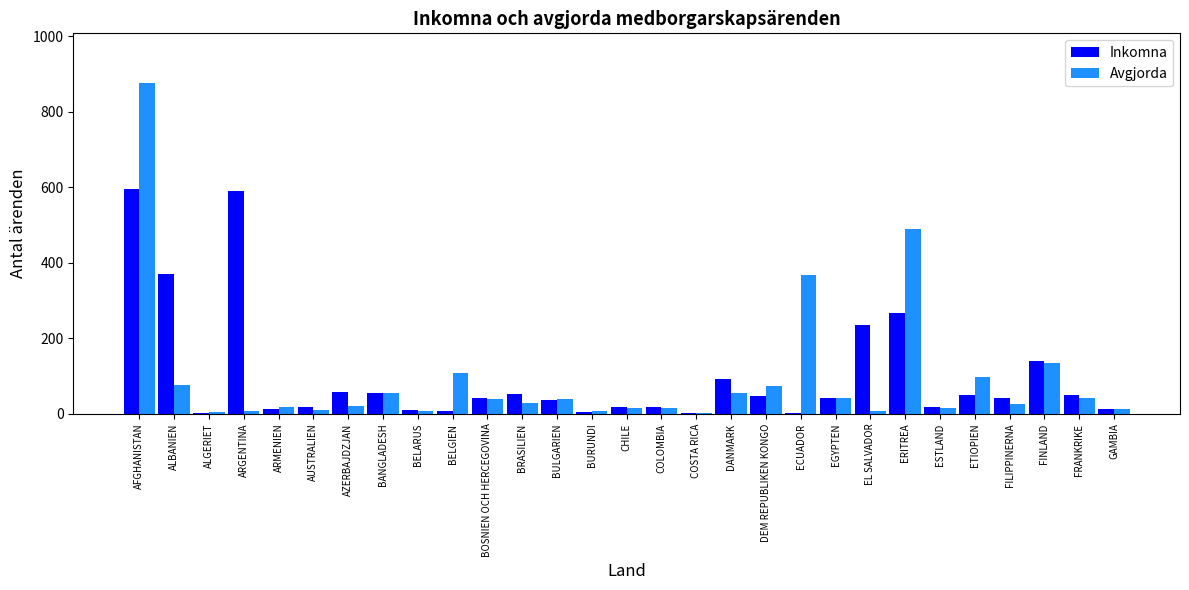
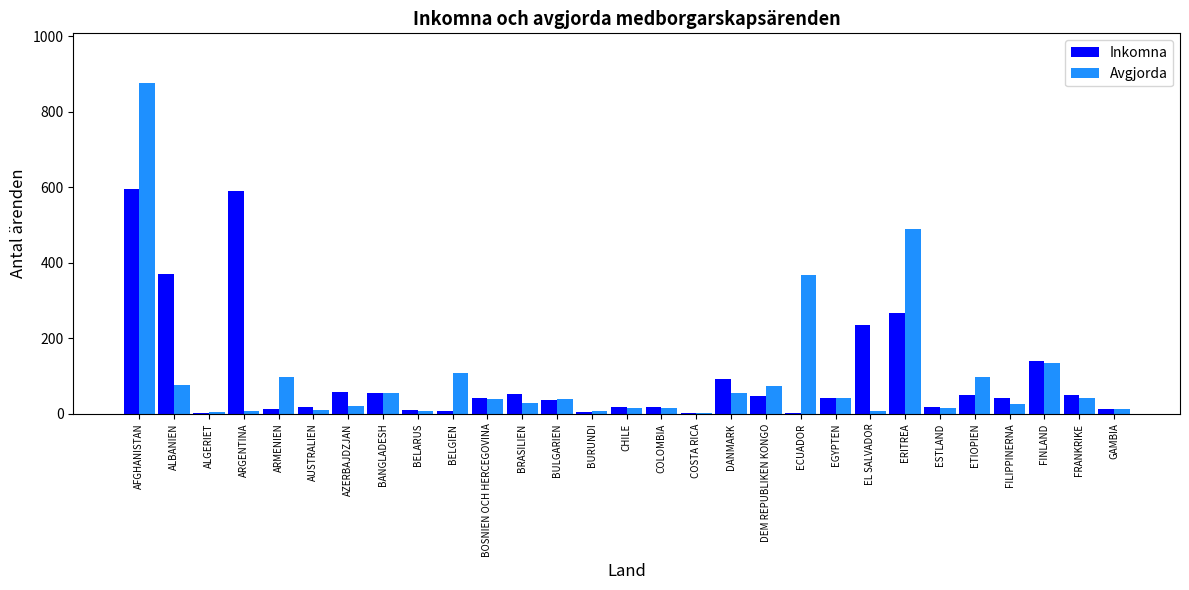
Avgjorda, ARMENIEN: 20 -> 100
